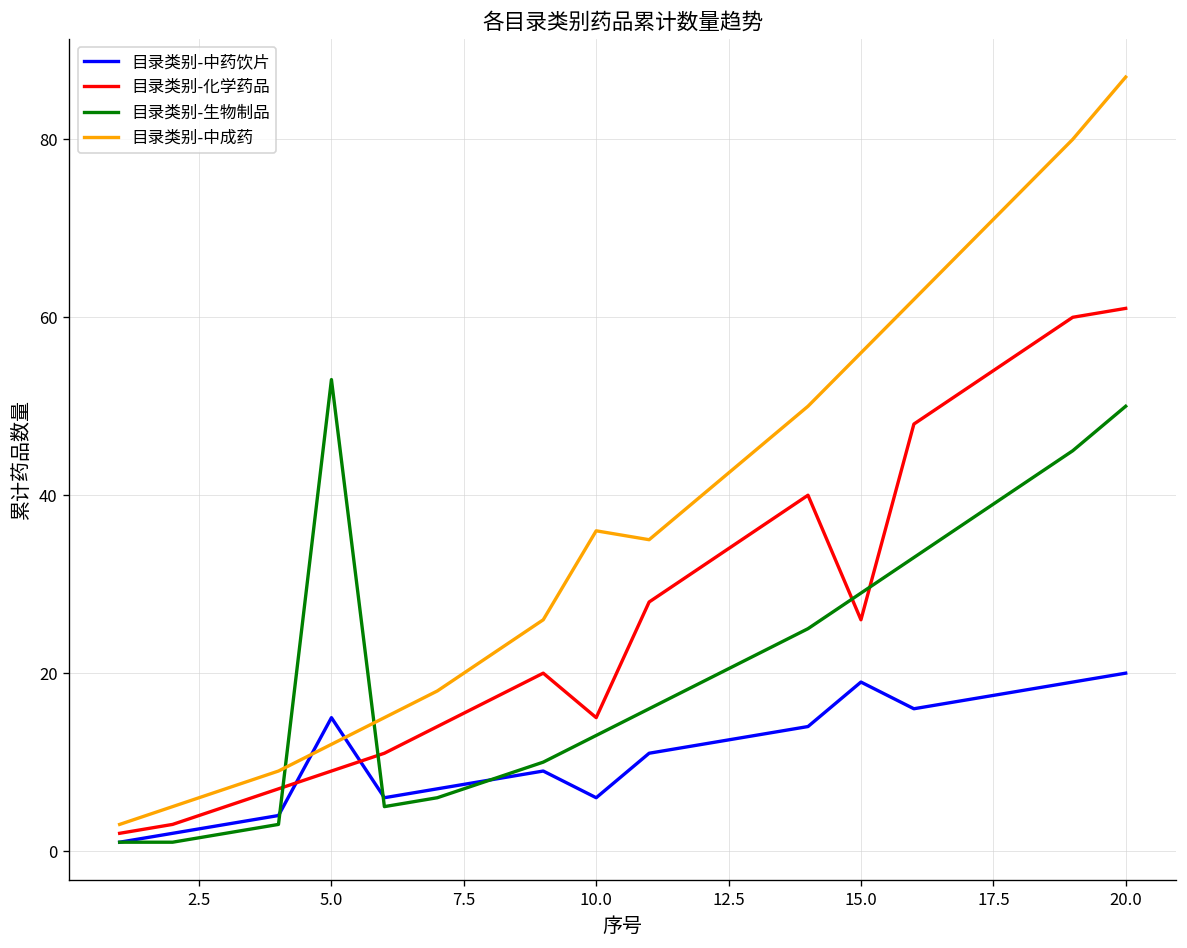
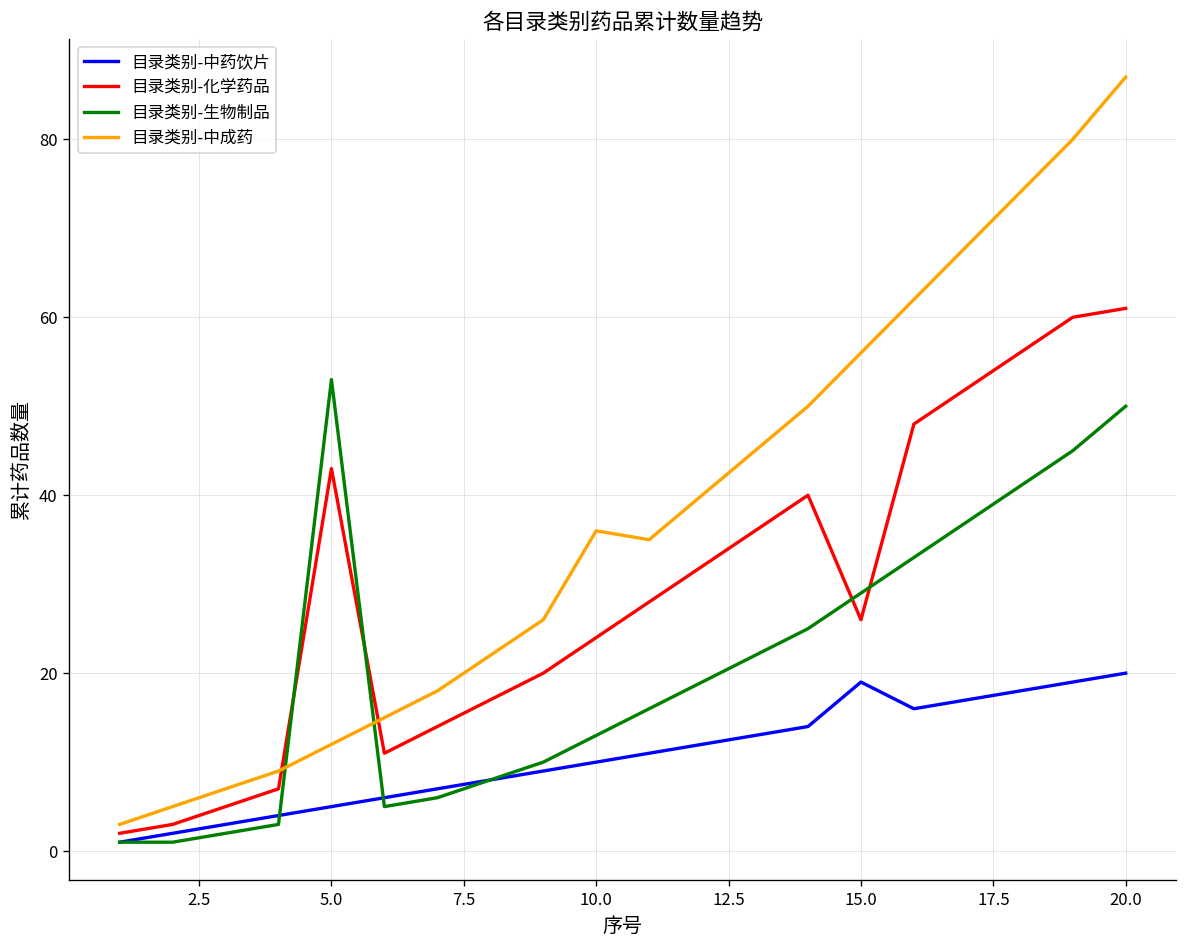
目录类别-中药饮片, 5.0: 15 -> 5
目录类别-化学药品, 5.0: 9 -> 43
目录类别-中药饮片, 10.0: 6 -> 10
目录类别-化学药品, 10.0: 15 -> 24
